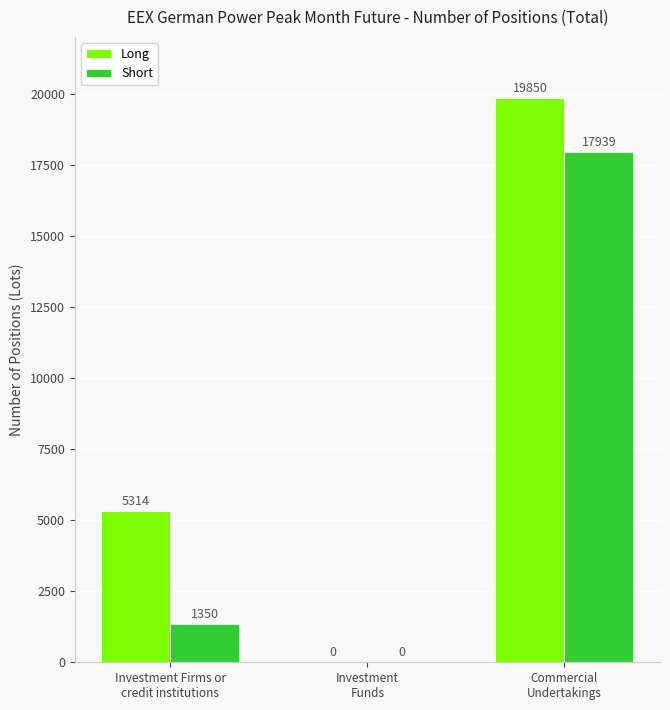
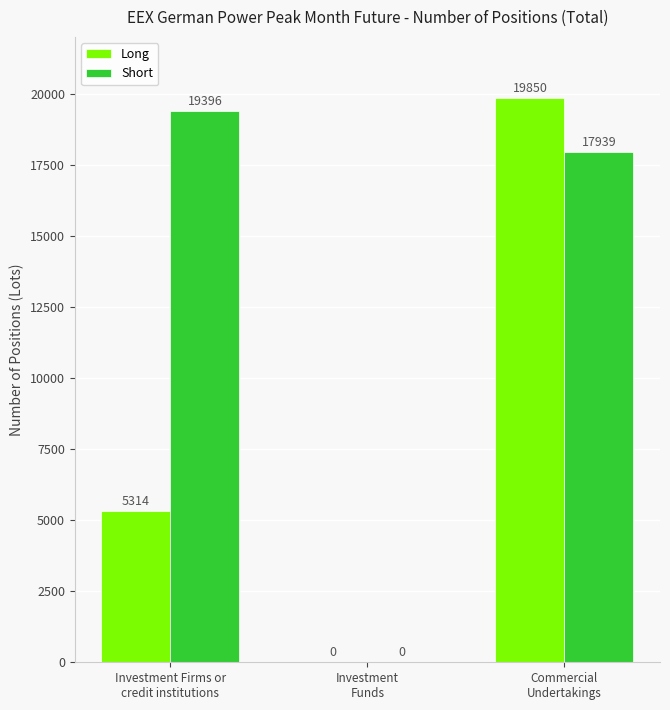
Short, Investment Firms or credit institutions: 1350 -> 19396
